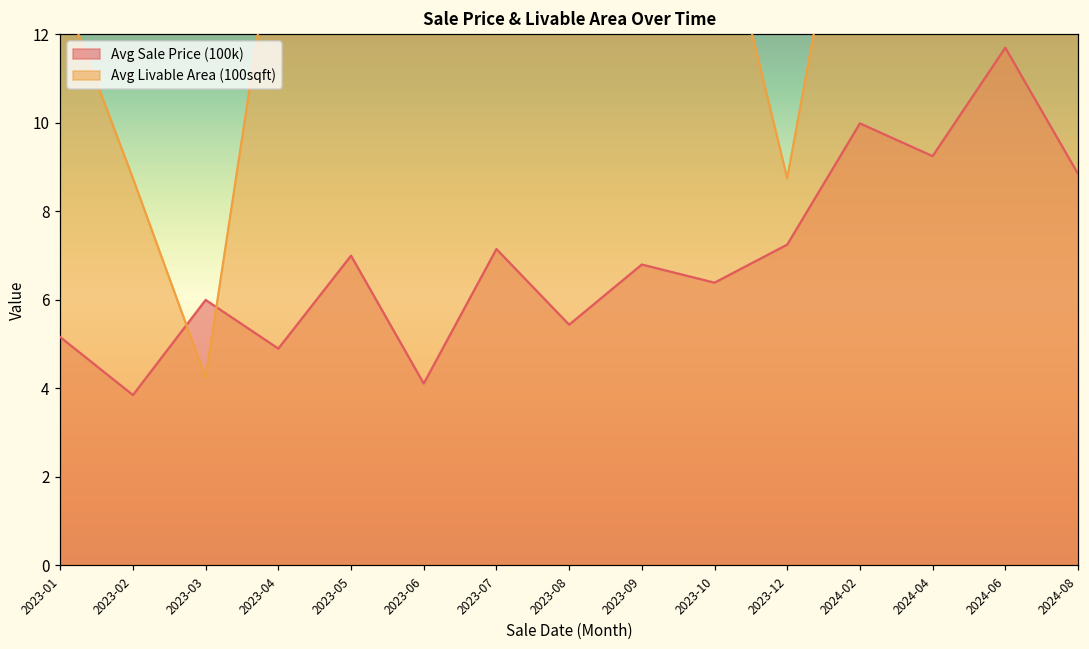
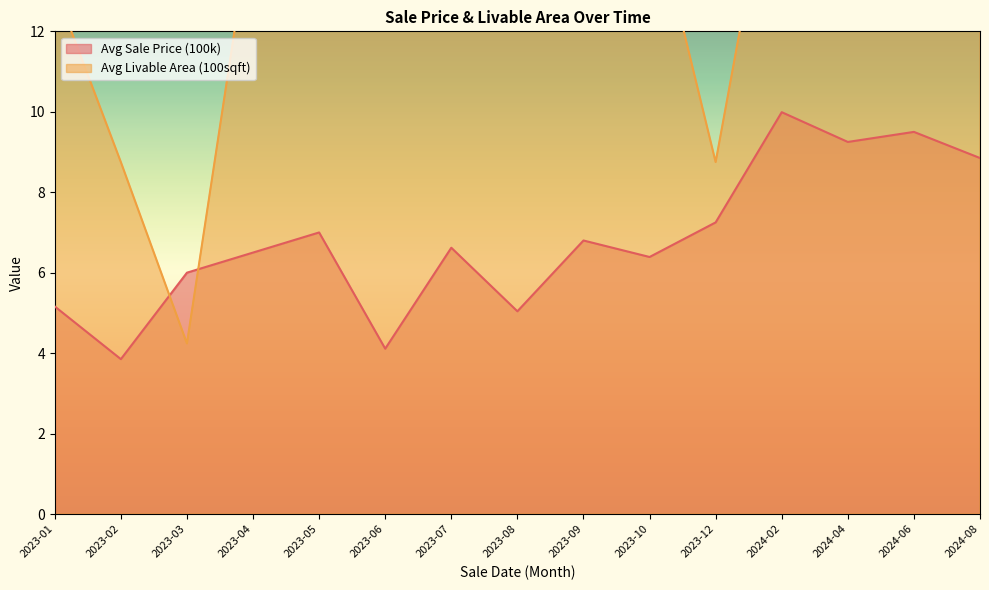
Avg Sale Price (100k), 2023-04: 4.9 -> 6.5
Avg Sale Price (100k), 2023-07: 7.2 -> 6.6
Avg Sale Price (100k), 2023-08: 5.4 -> 5.0
Avg Sale Price (100k), 2024-06: 11.7 -> 9.5
